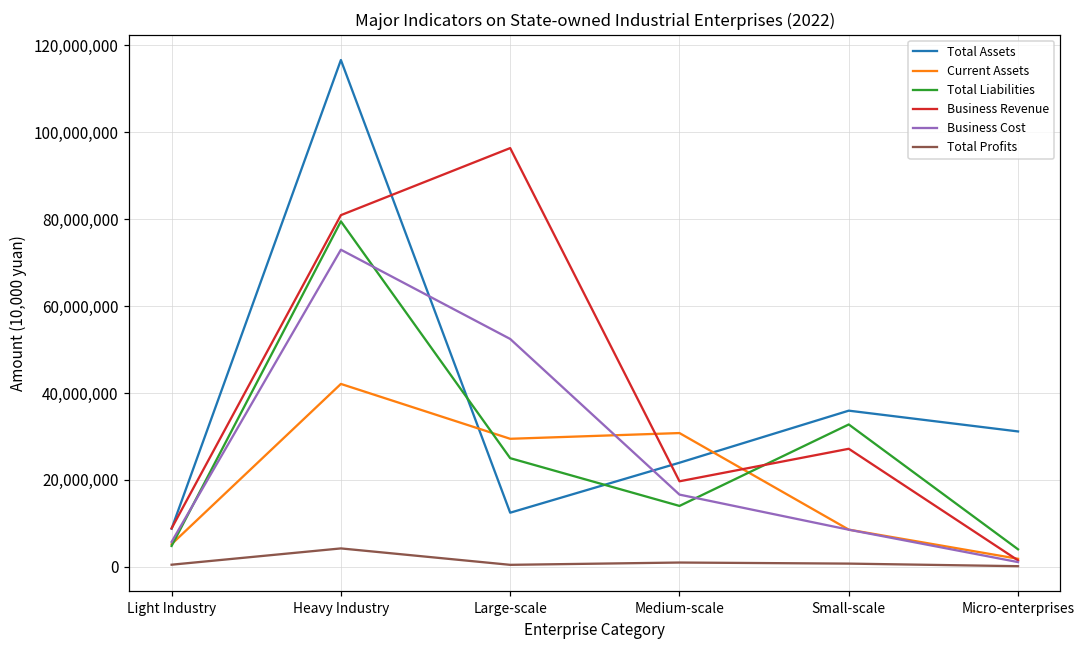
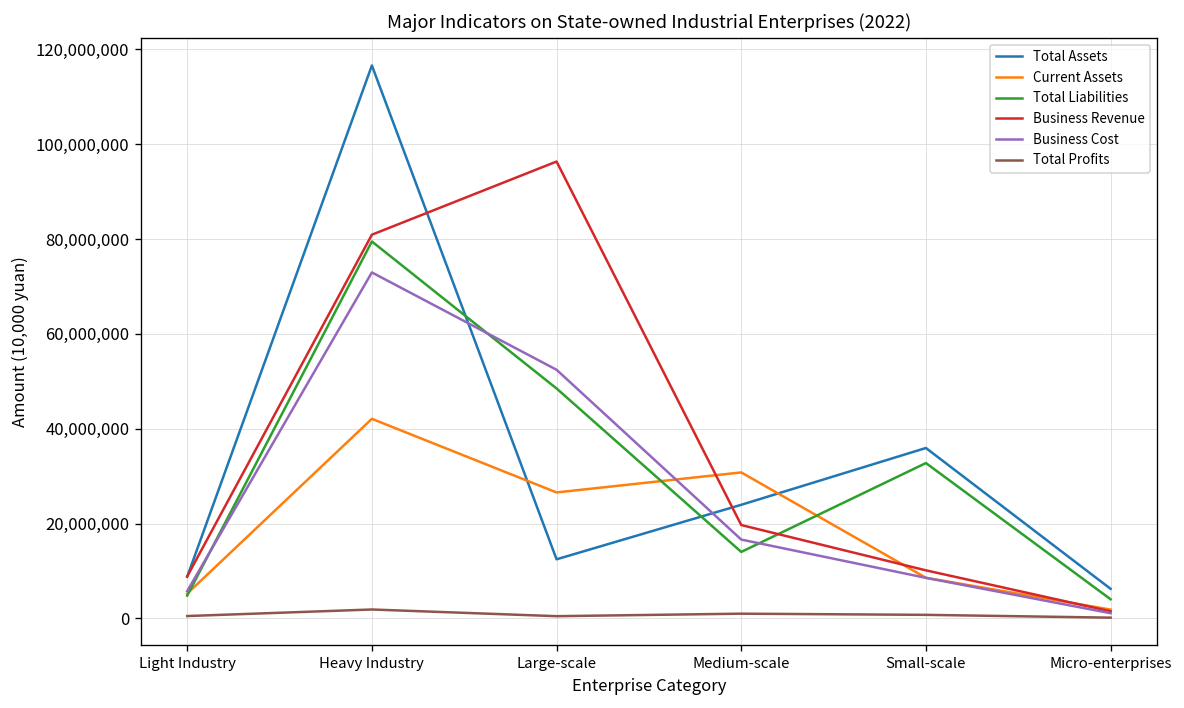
Total Profits, Heavy Industry: 4,000,000 -> 2,000,000
Current Assets, Large-scale: 29,000,000 -> 27,000,000
Total Liabilities, Large-scale: 25,000,000 -> 48,000,000
Business Revenue, Small-scale: 27,000,000 -> 10,000,000
Total Assets, Micro-enterprises: 31,000,000 -> 6,000,000
